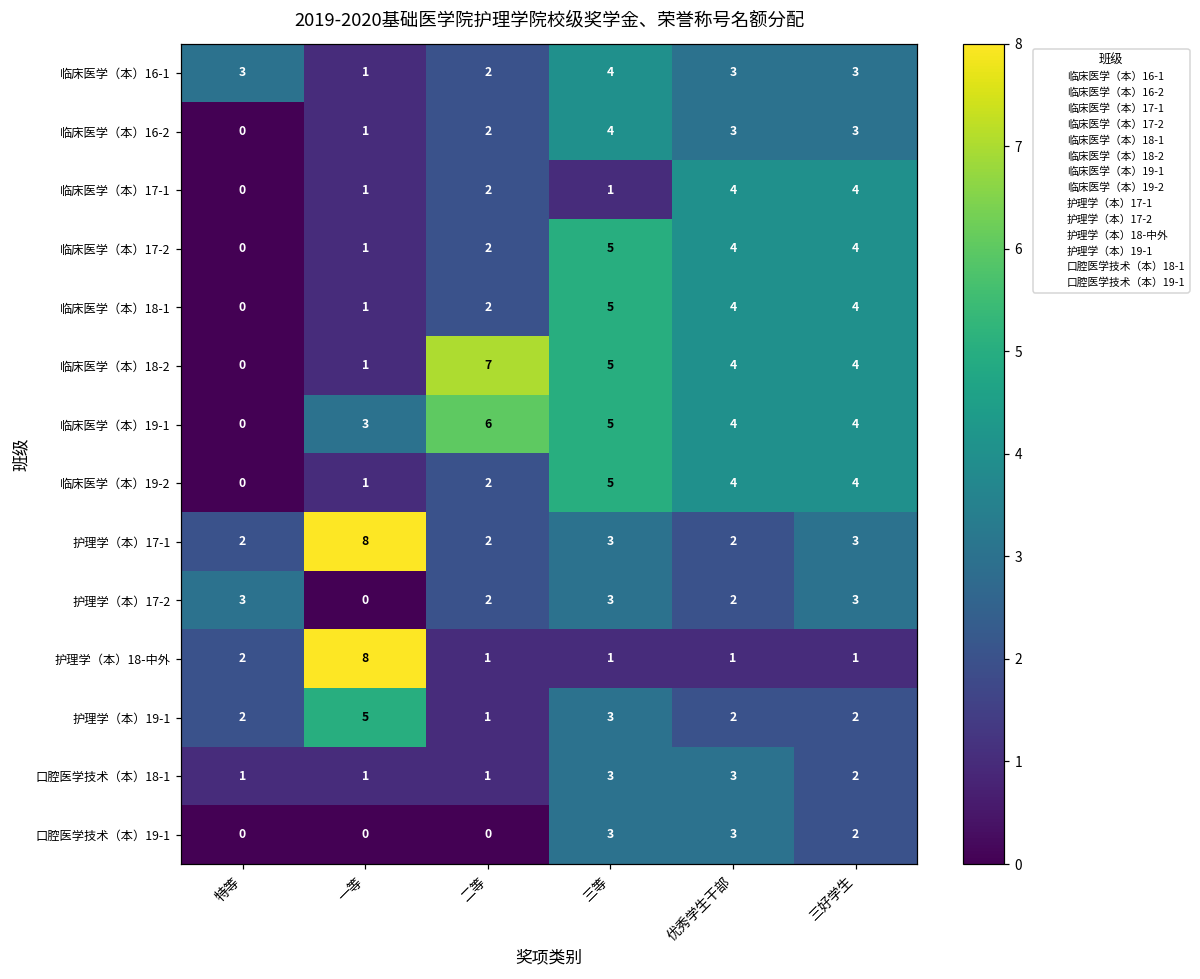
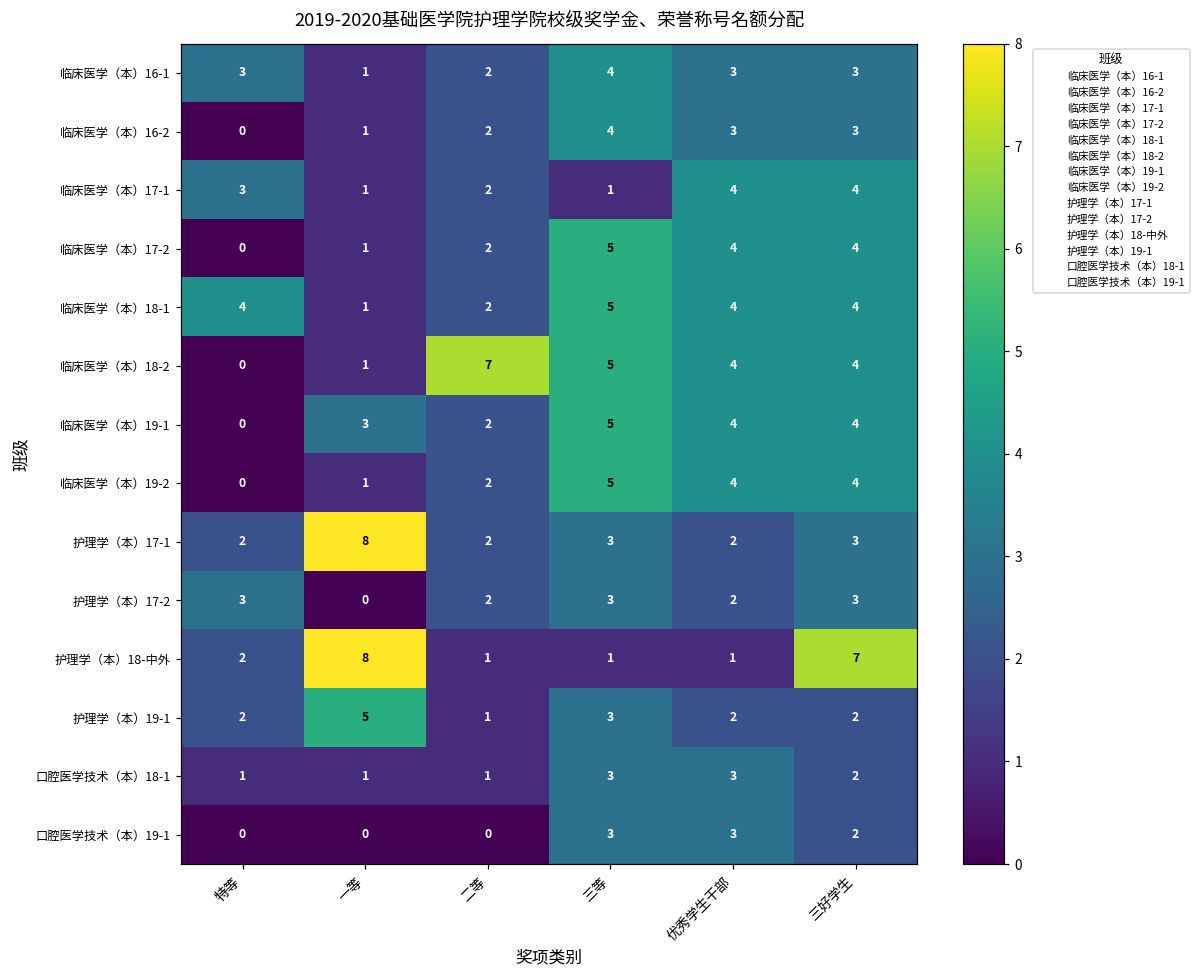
临床医学（本）17-1, 特等: 0 -> 3
临床医学（本）18-1, 特等: 0 -> 4
临床医学（本）19-1, 二等: 6 -> 2
护理学（本）18-中外, 三好学生: 1 -> 7
